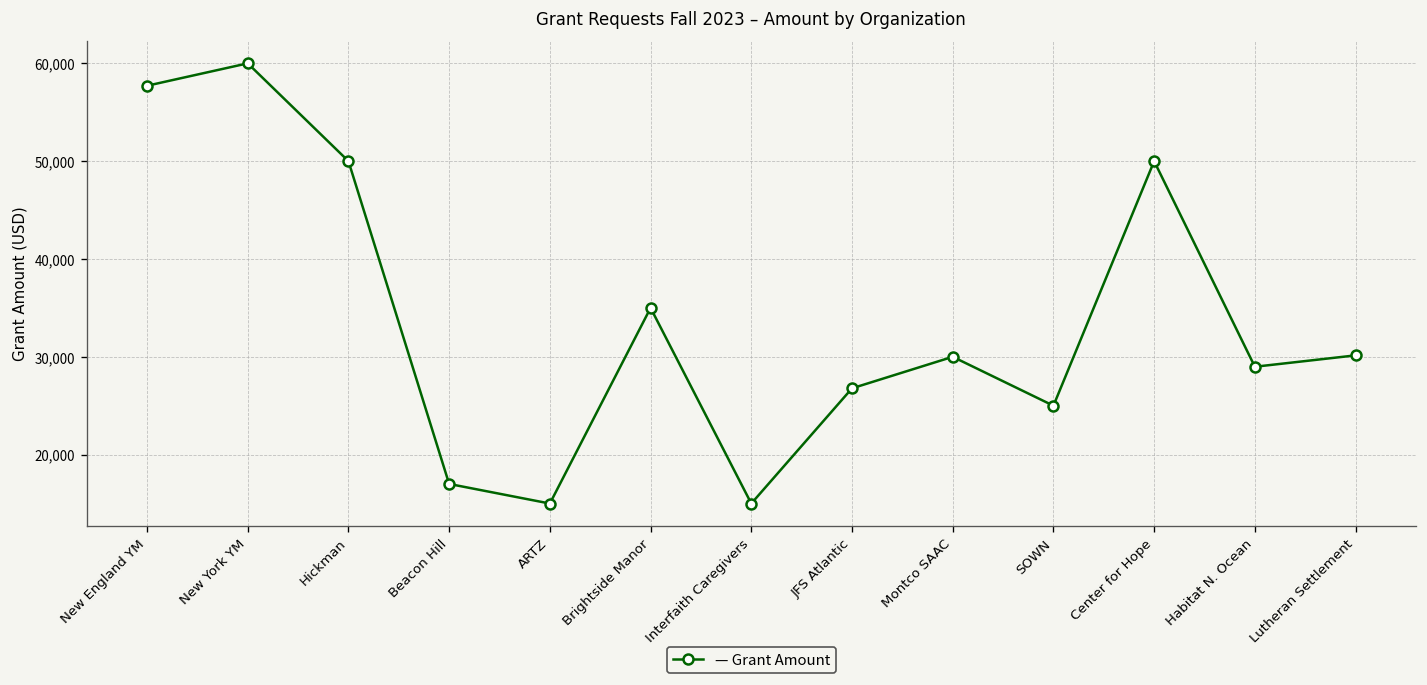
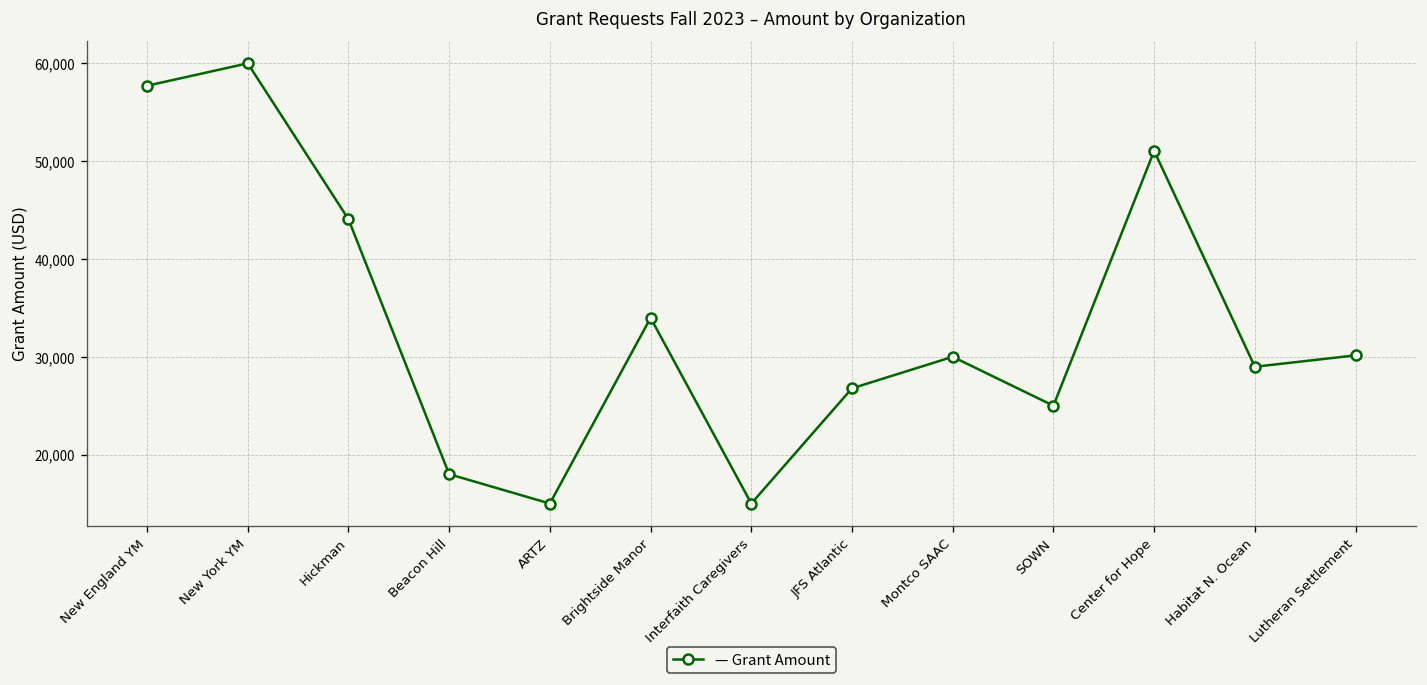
Hickman: 50,000 -> 44,000
Beacon Hill: 17,000 -> 18,000
Brightside Manor: 35,000 -> 34,000
Center for Hope: 50,000 -> 51,000
